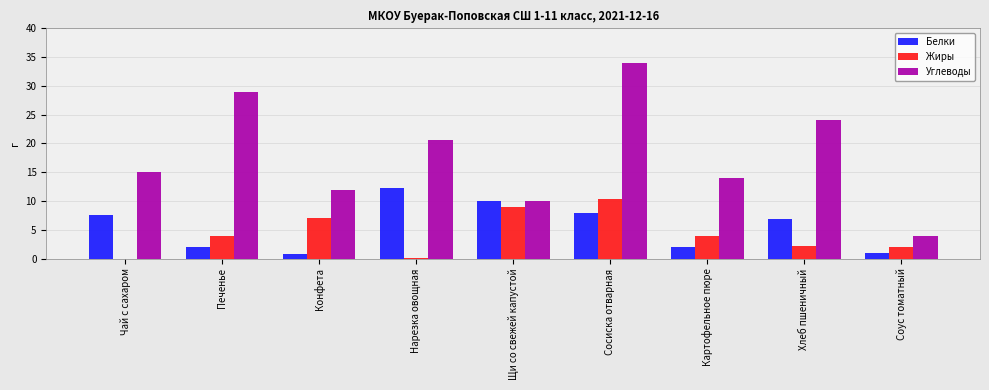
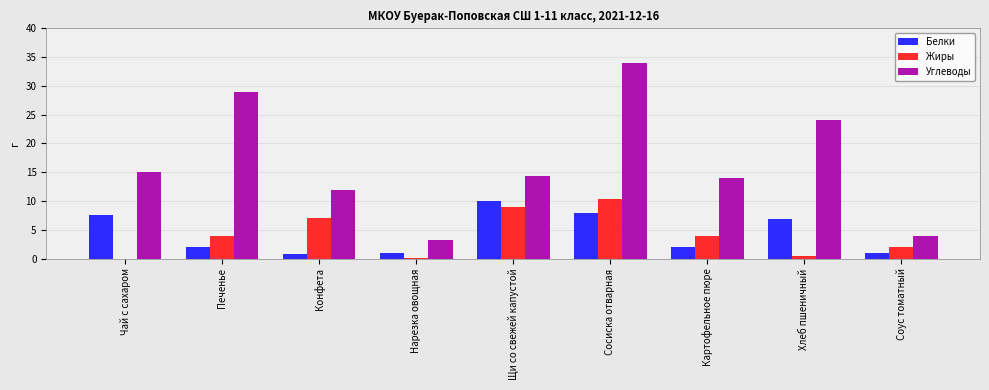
Белки, Нарезка овощная: 12 -> 1
Углеводы, Нарезка овощная: 21 -> 3
Углеводы, Щи со свежей капустой: 10 -> 14
Жиры, Хлеб пшеничный: 2 -> 0
